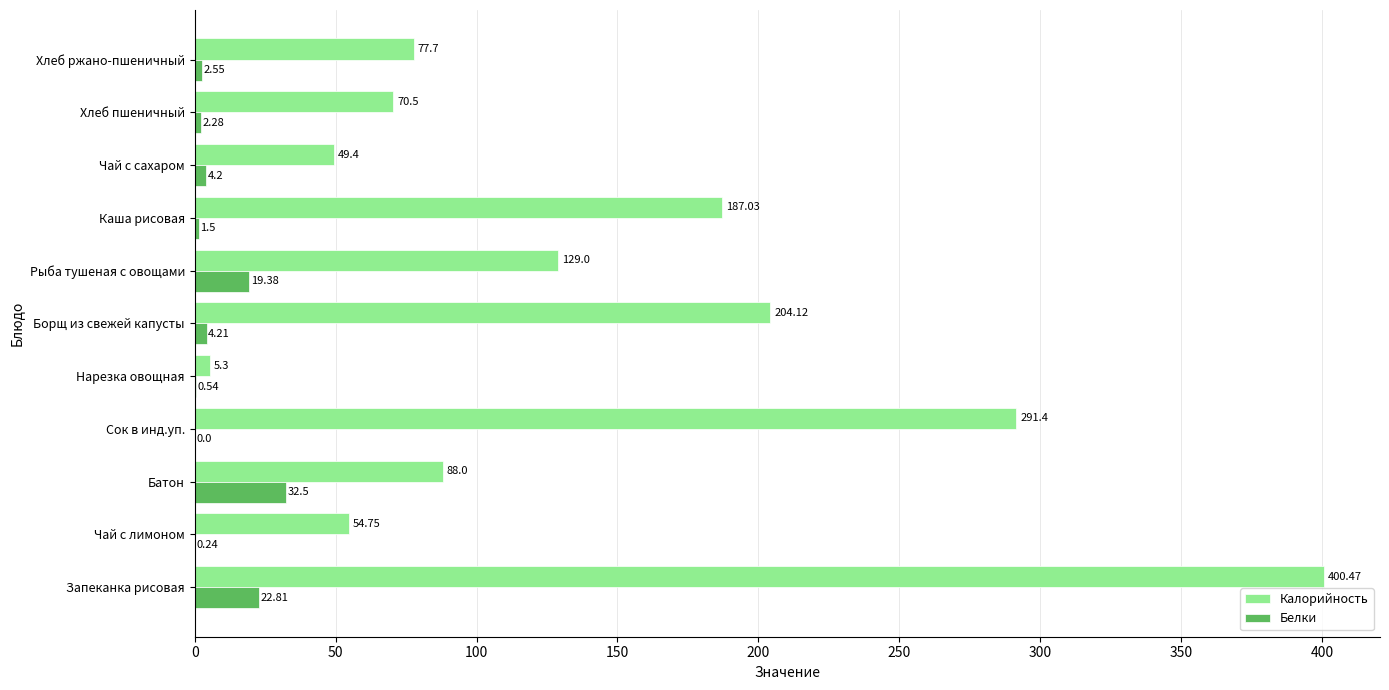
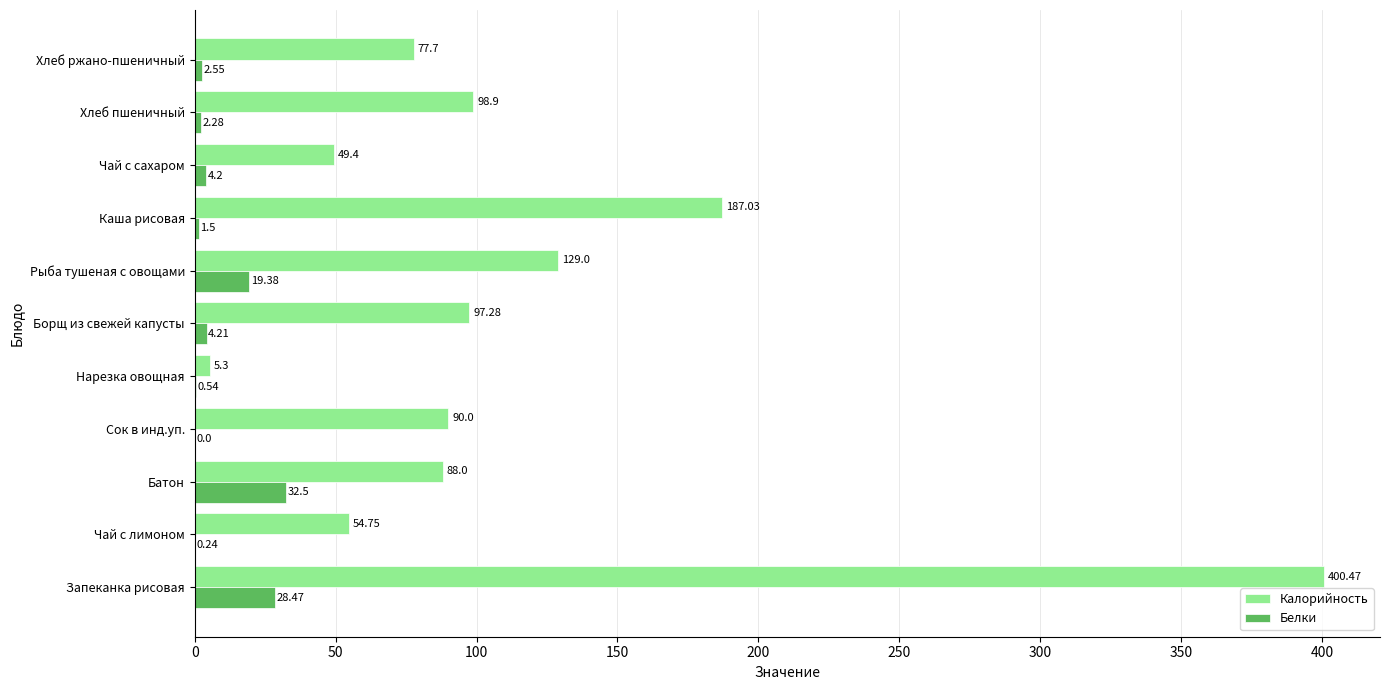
Калорийность, Хлеб пшеничный: 70.5 -> 98.9
Калорийность, Борщ из свежей капусты: 204.12 -> 97.28
Калорийность, Сок в инд.уп.: 291.4 -> 90.0
Белки, Запеканка рисовая: 22.81 -> 28.47
